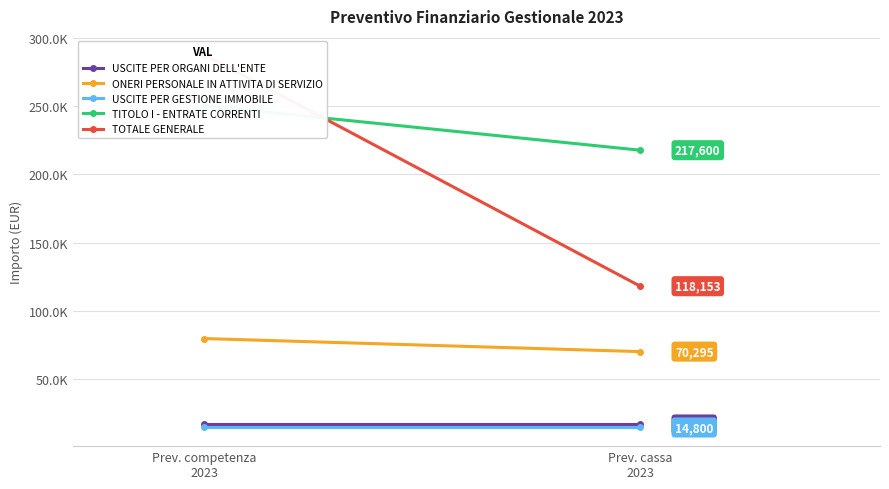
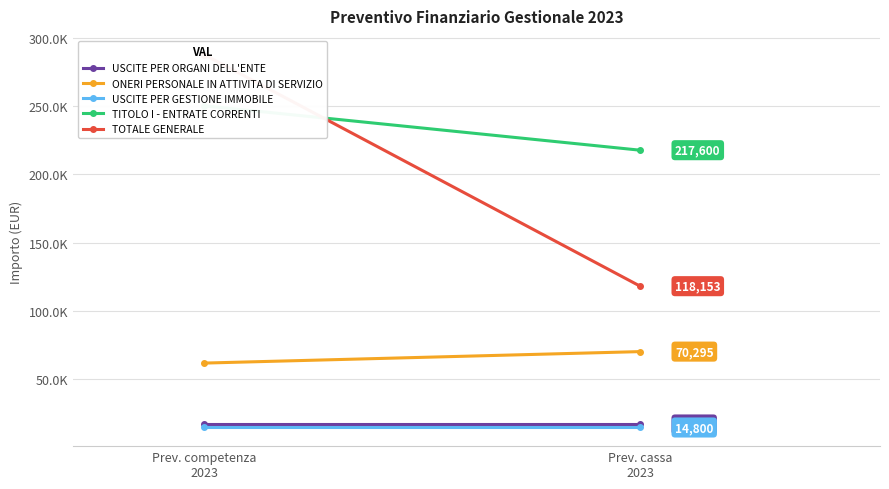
ONERI PERSONALE IN ATTIVITA DI SERVIZIO, Prev. competenza 2023: 80000 -> 62000
